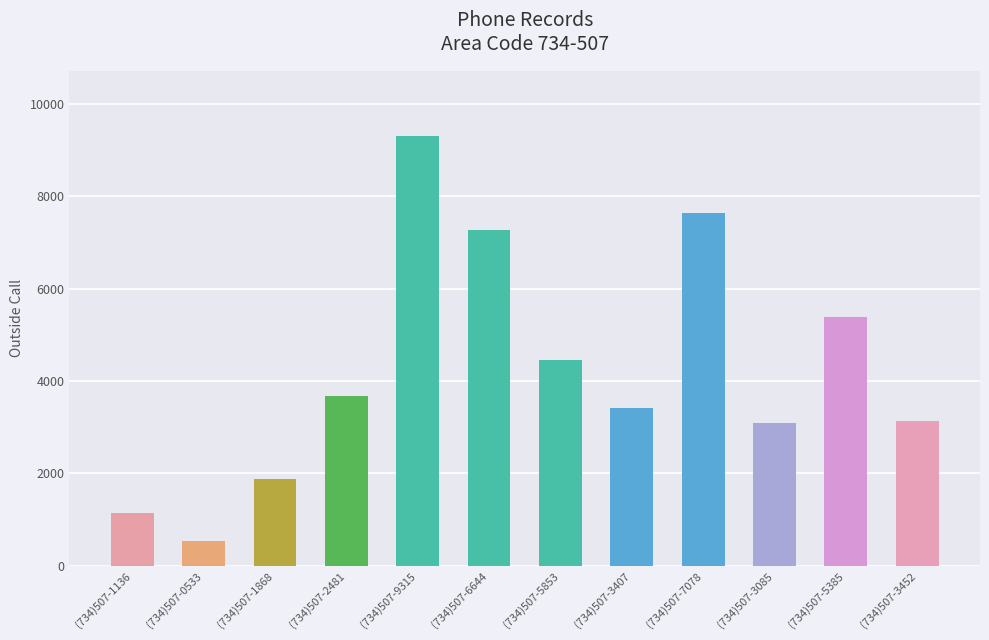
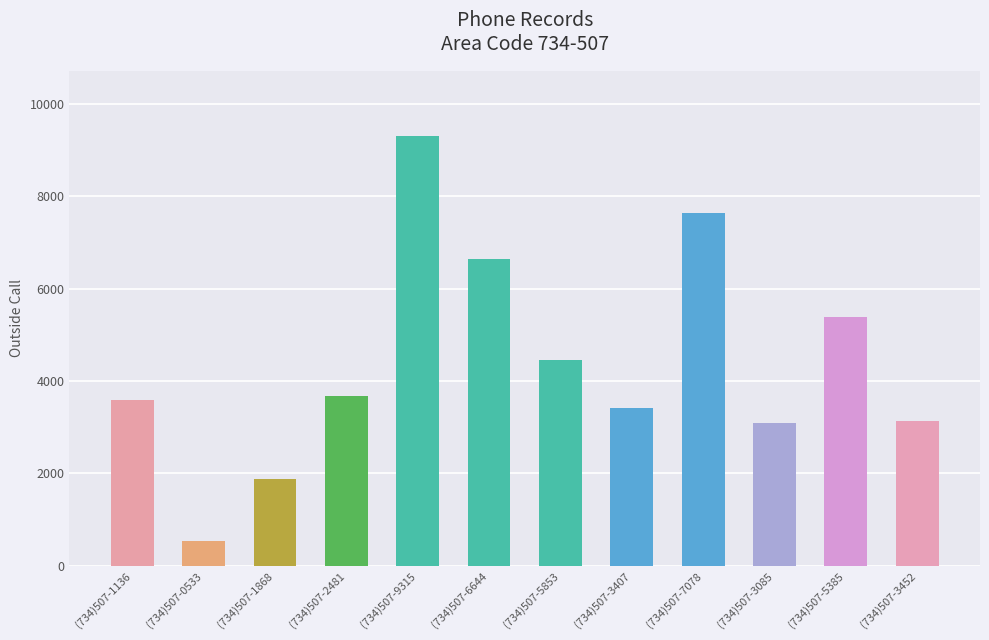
(734)507-1136: 1100 -> 3600
(734)507-6644: 7300 -> 6600
